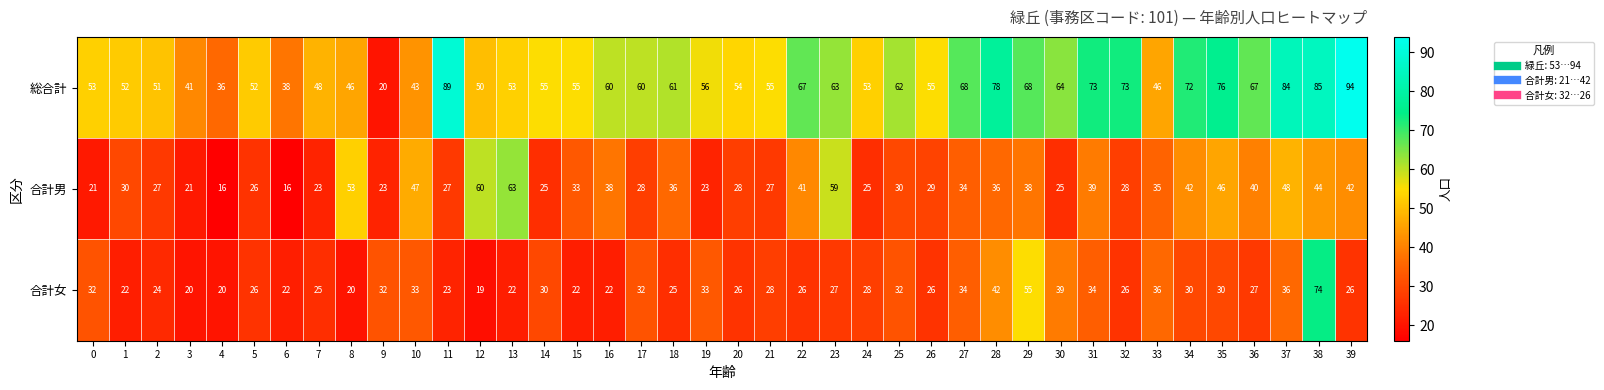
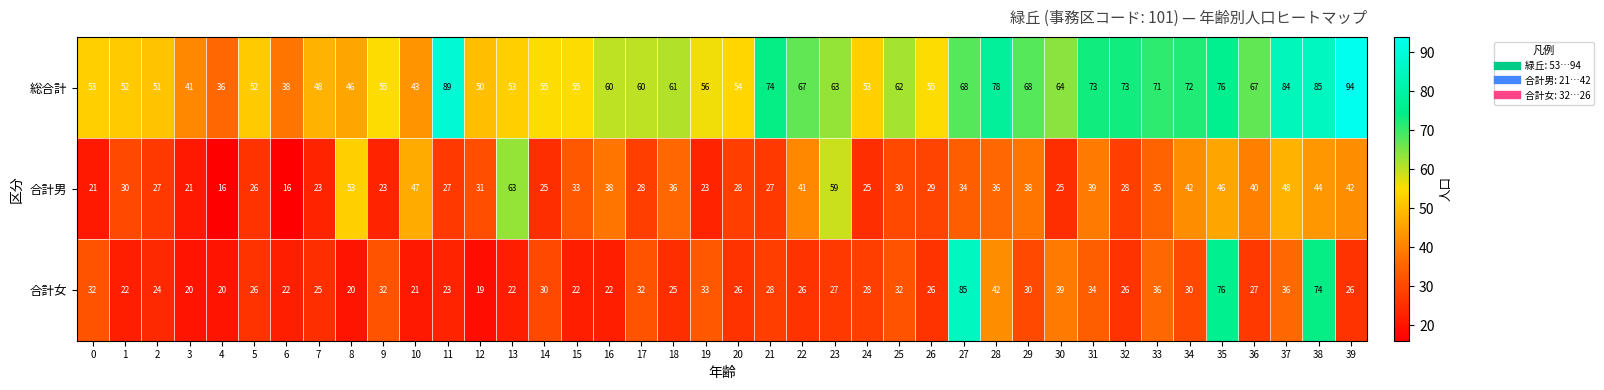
総合計, 9: 20 -> 55
総合計, 21: 55 -> 74
総合計, 33: 46 -> 71
合計男, 12: 60 -> 31
合計女, 10: 33 -> 21
合計女, 27: 34 -> 85
合計女, 29: 55 -> 30
合計女, 35: 30 -> 76
